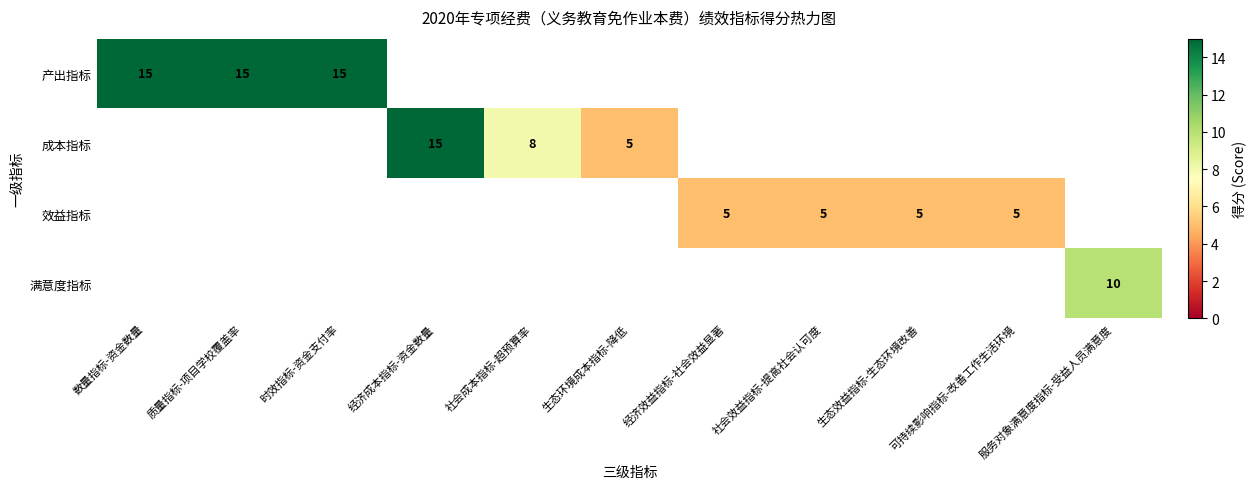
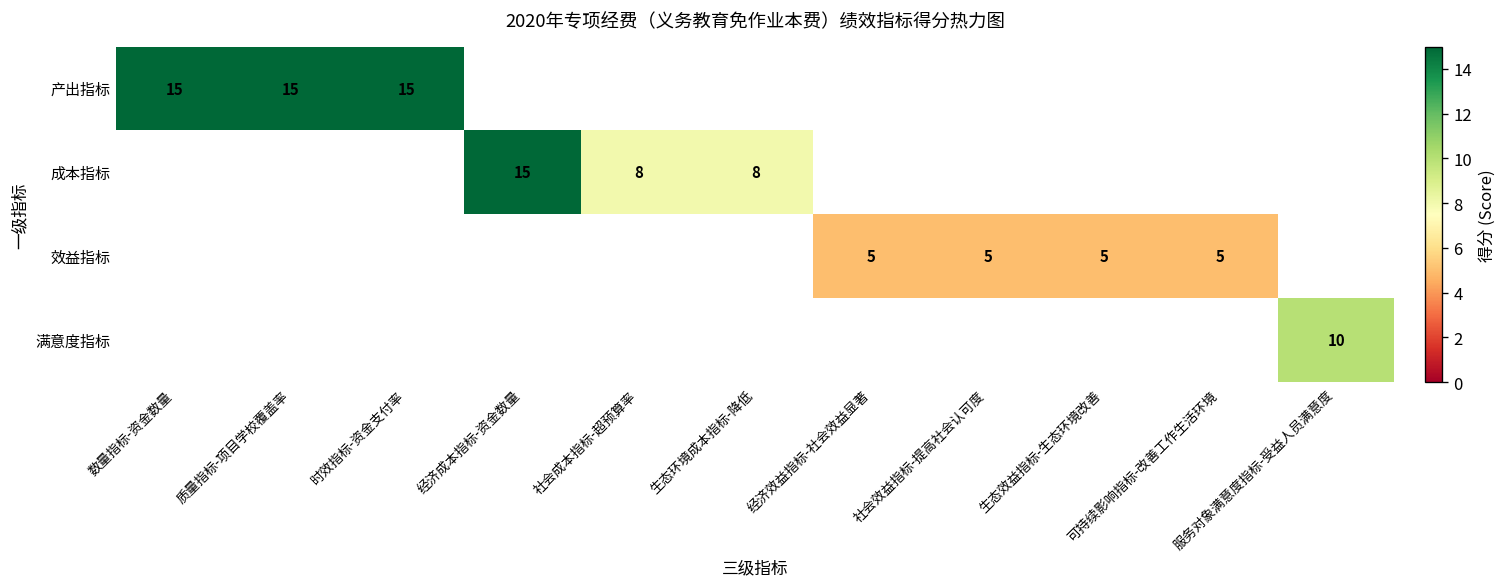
成本指标, 生态环境成本指标-降低: 5 -> 8
